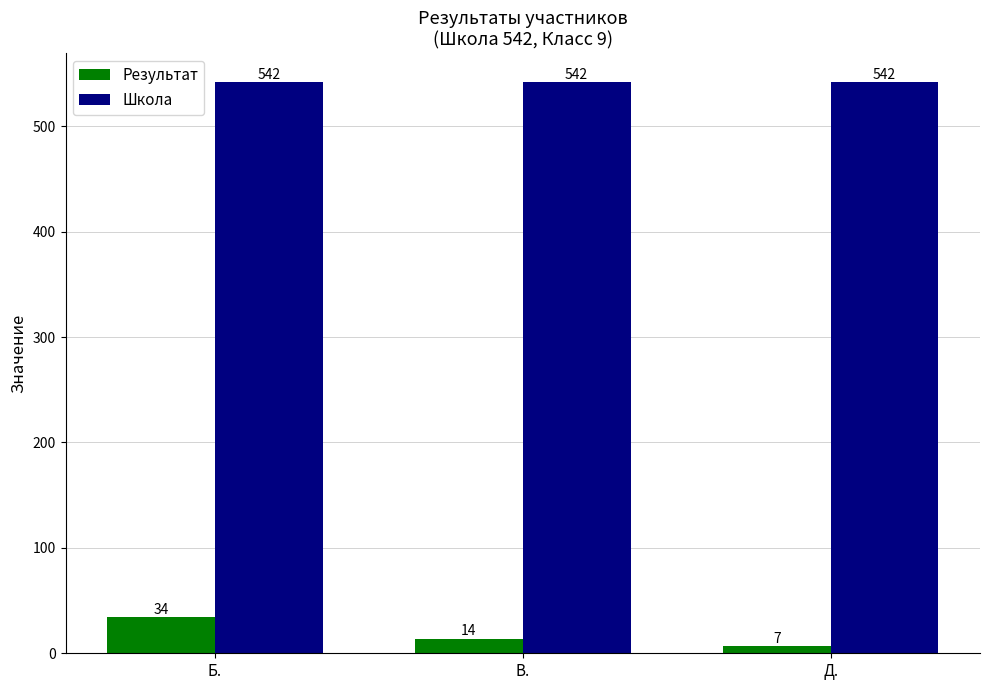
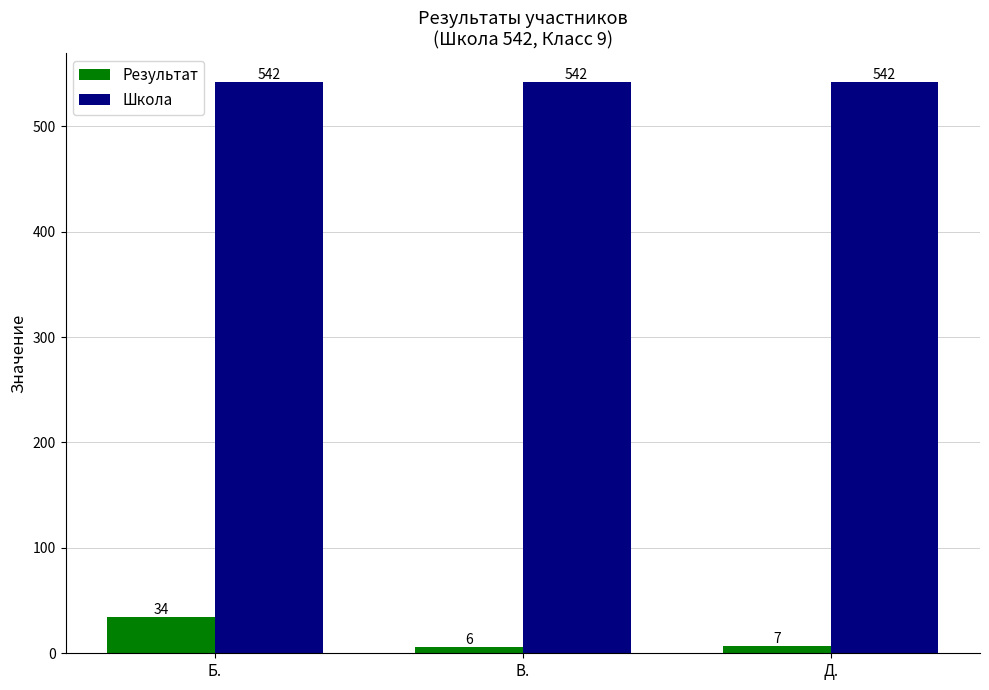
Результат, В.: 14 -> 6
